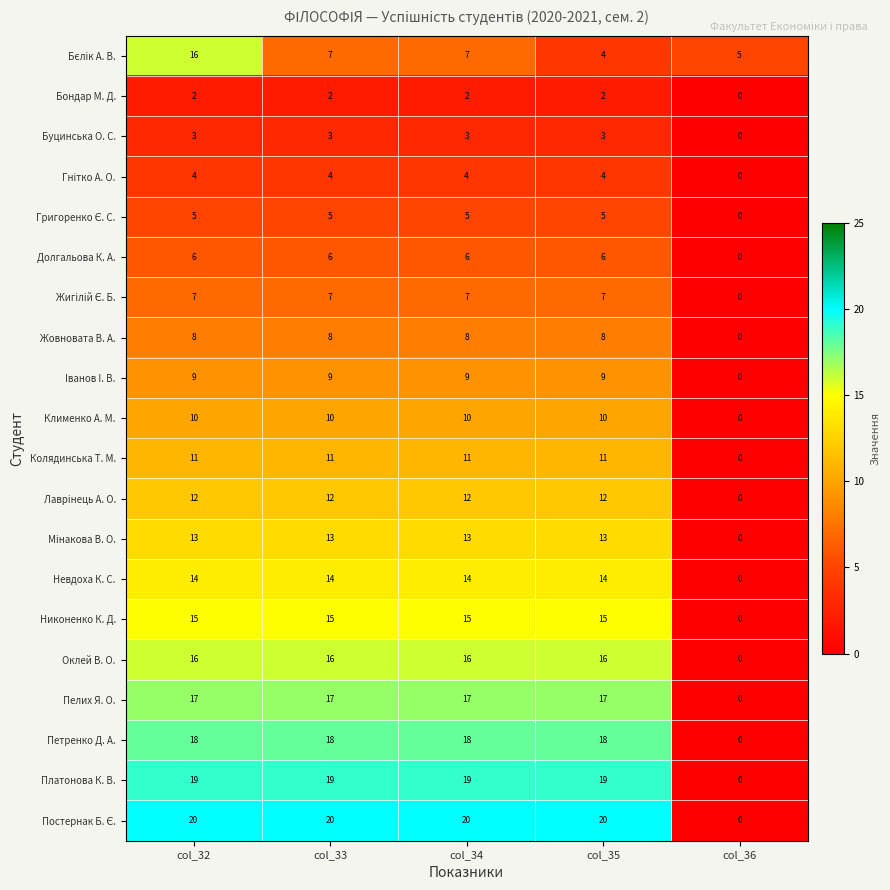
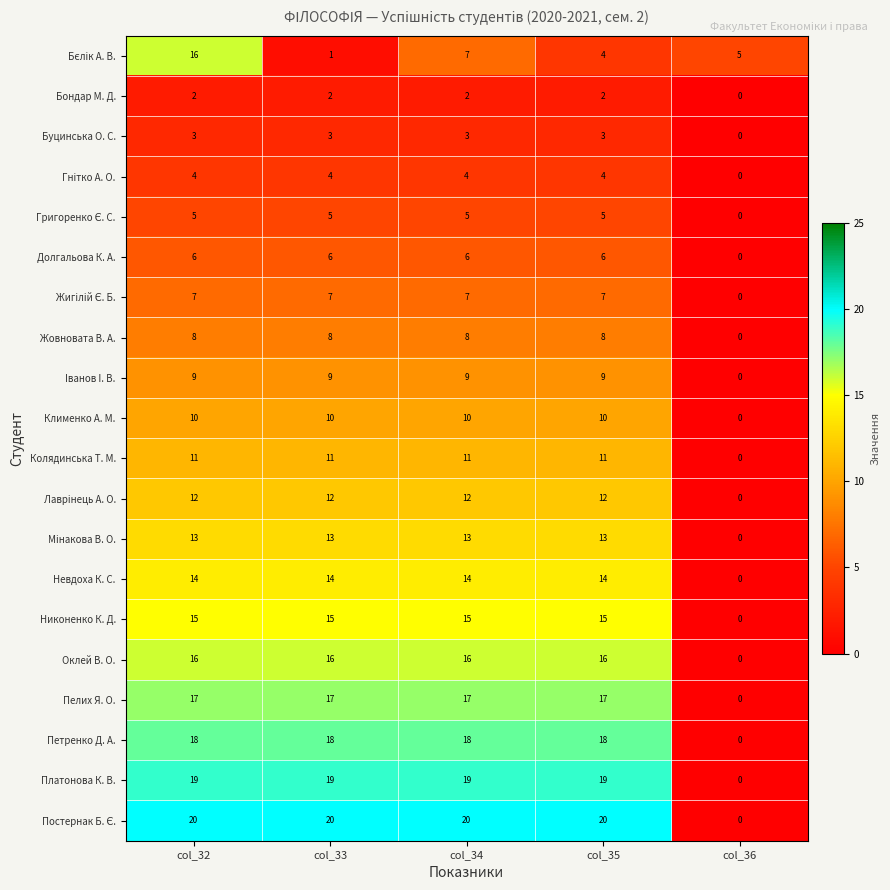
Бєлік А. В., col_33: 7 -> 1
